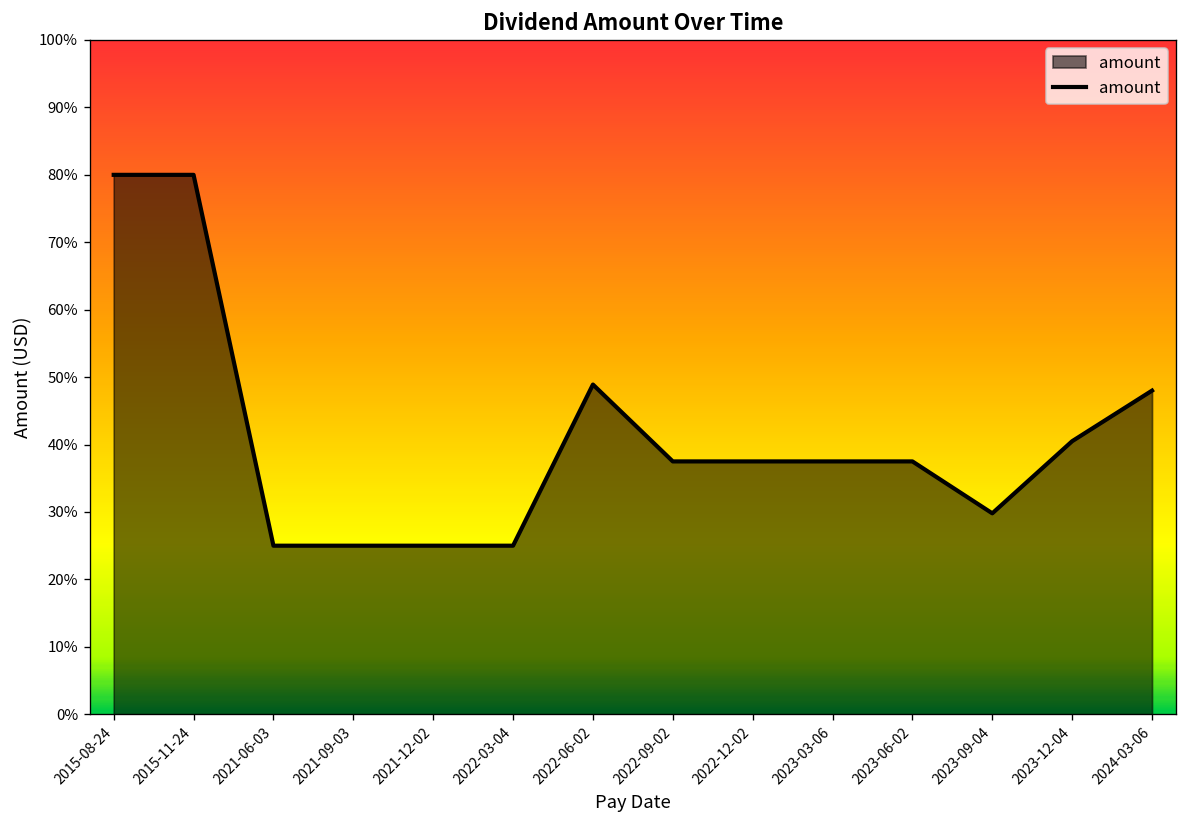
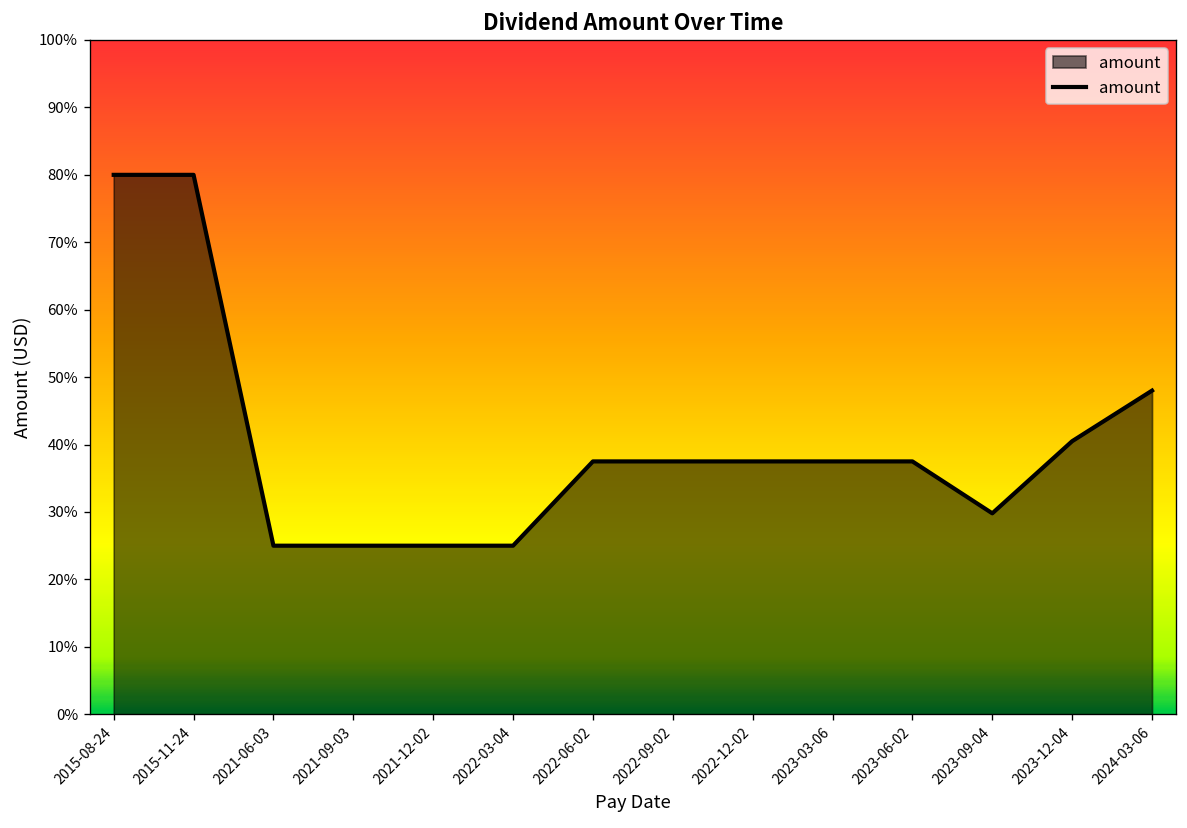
2022-06-02: 49% -> 38%
